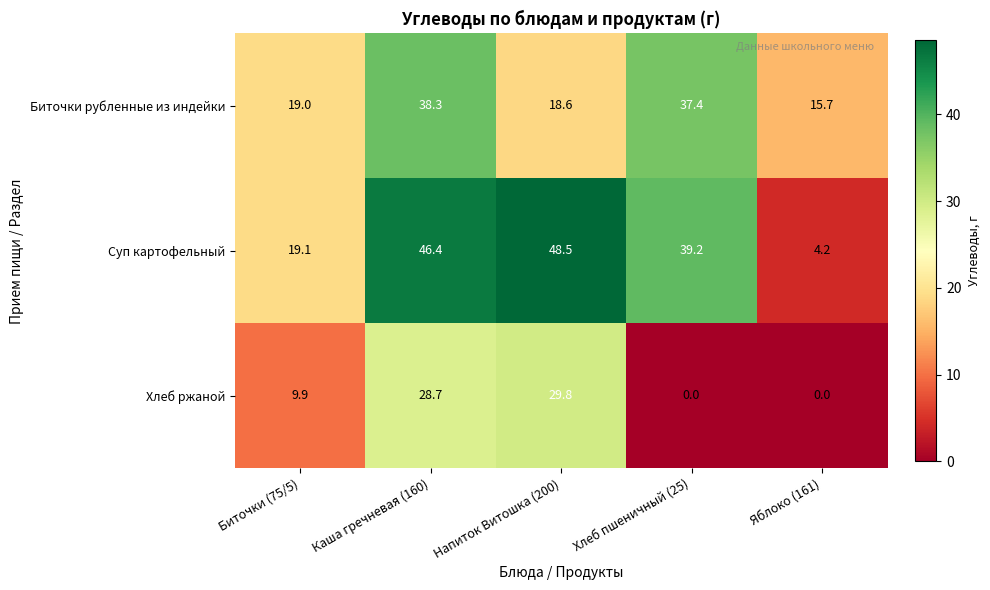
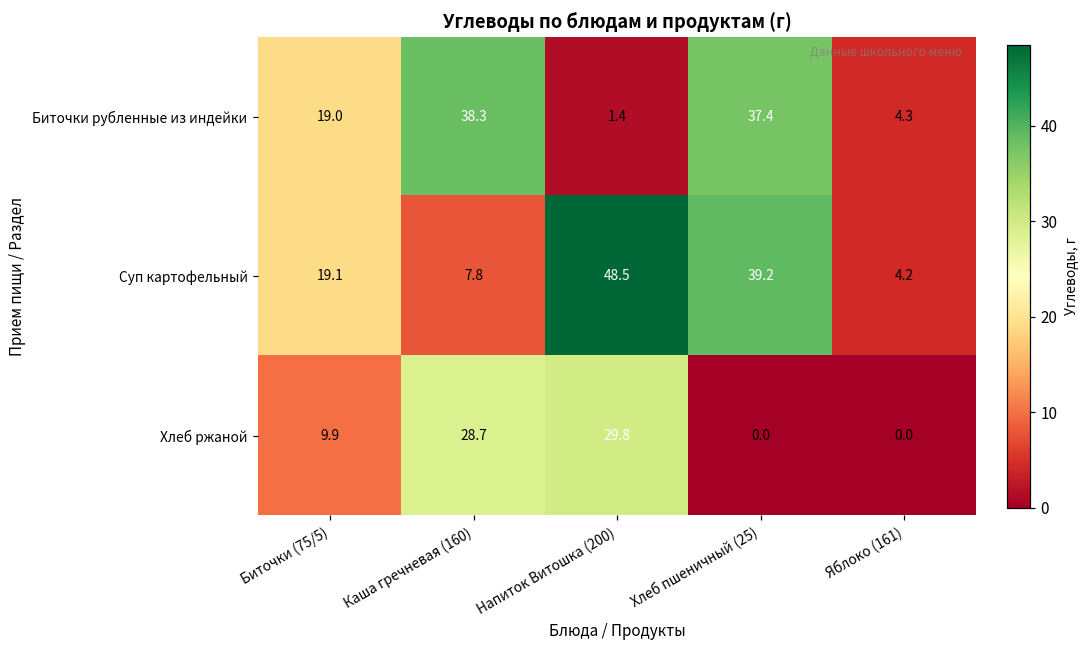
Биточки рубленные из индейки, Напиток Витошка (200): 18.6 -> 1.4
Биточки рубленные из индейки, Яблоко (161): 15.7 -> 4.3
Суп картофельный, Каша гречневая (160): 46.4 -> 7.8
